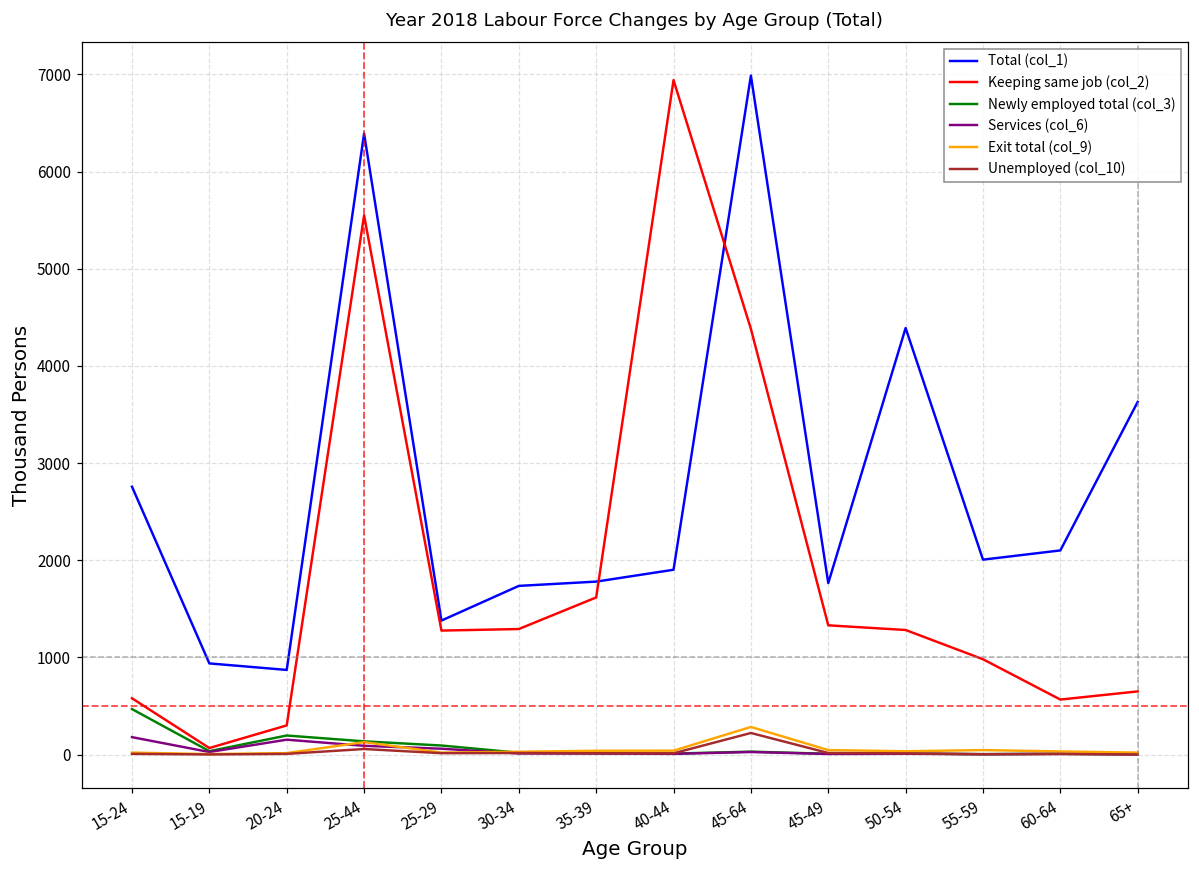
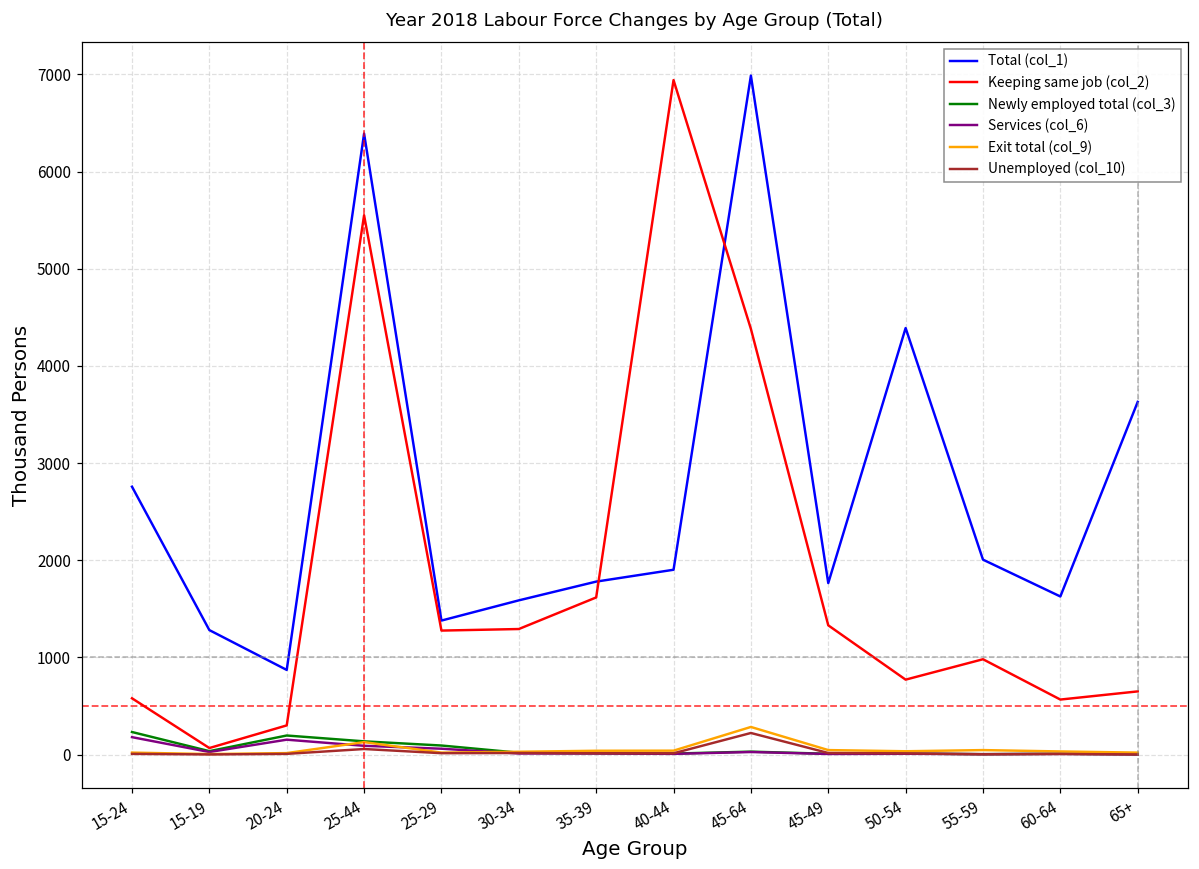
Newly employed total (col_3), 15-24: 500 -> 200
Total (col_1), 15-19: 900 -> 1300
Total (col_1), 30-34: 1700 -> 1600
Keeping same job (col_2), 50-54: 1300 -> 800
Total (col_1), 60-64: 2100 -> 1600
